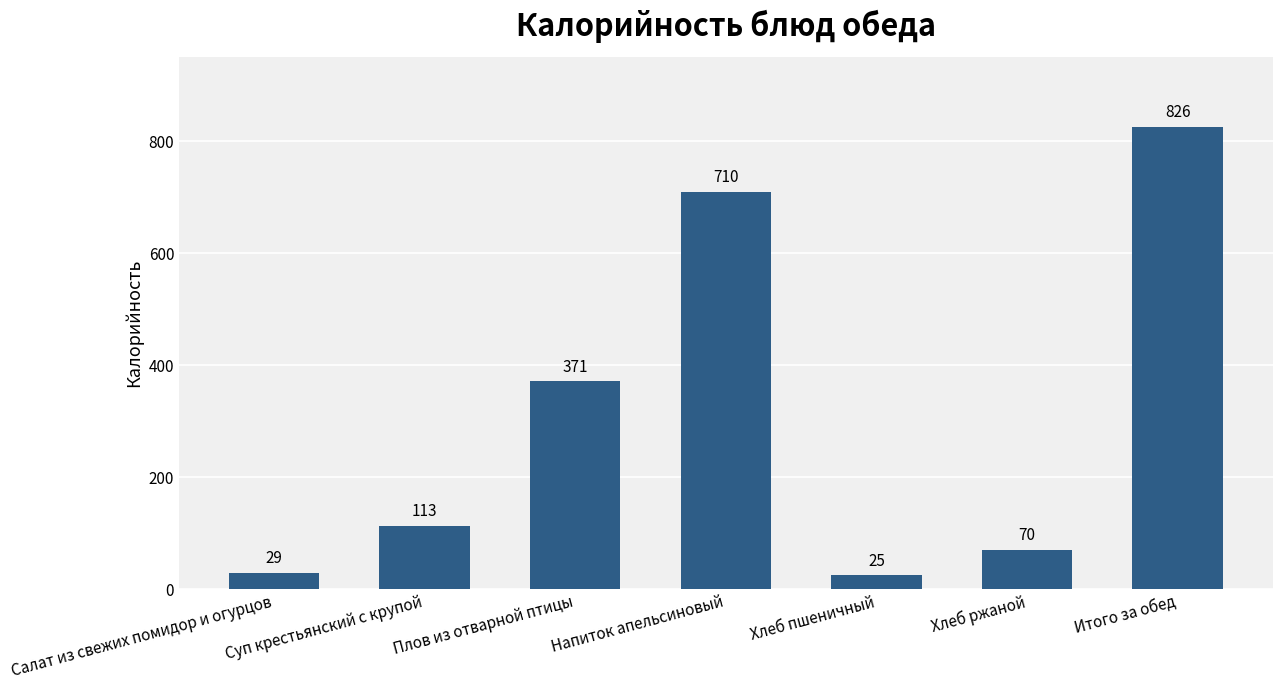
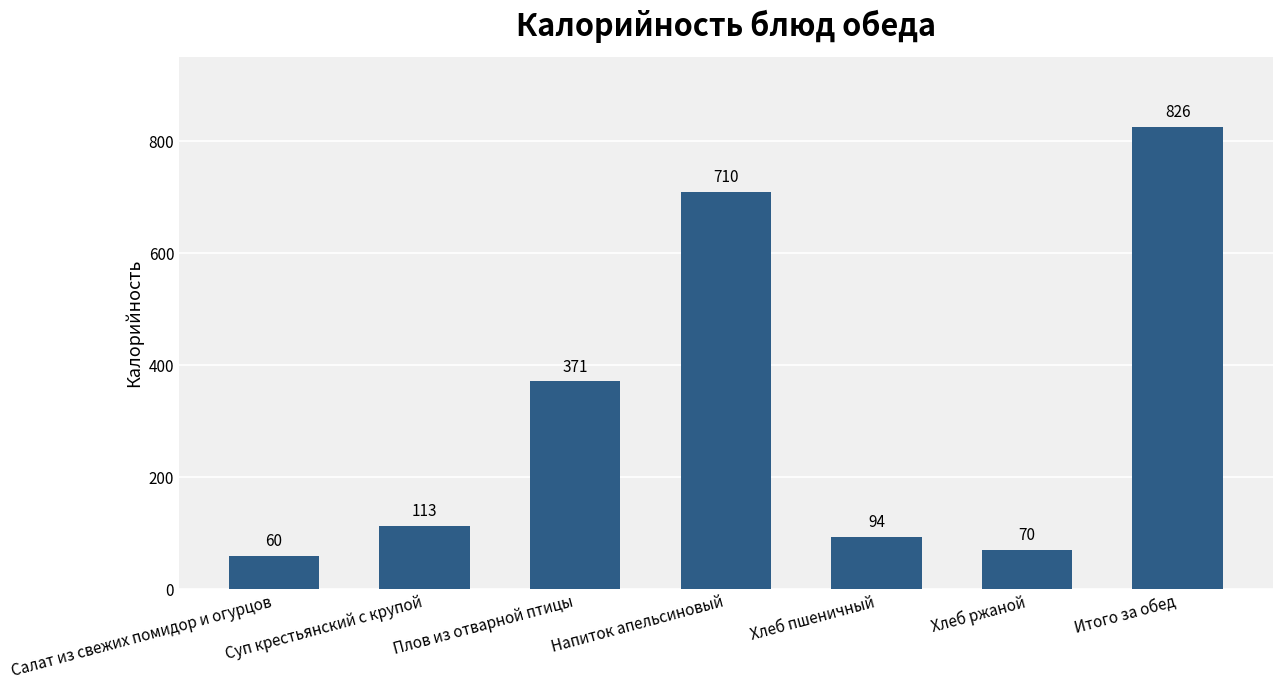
Салат из свежих помидор и огурцов: 29 -> 60
Хлеб пшеничный: 25 -> 94
